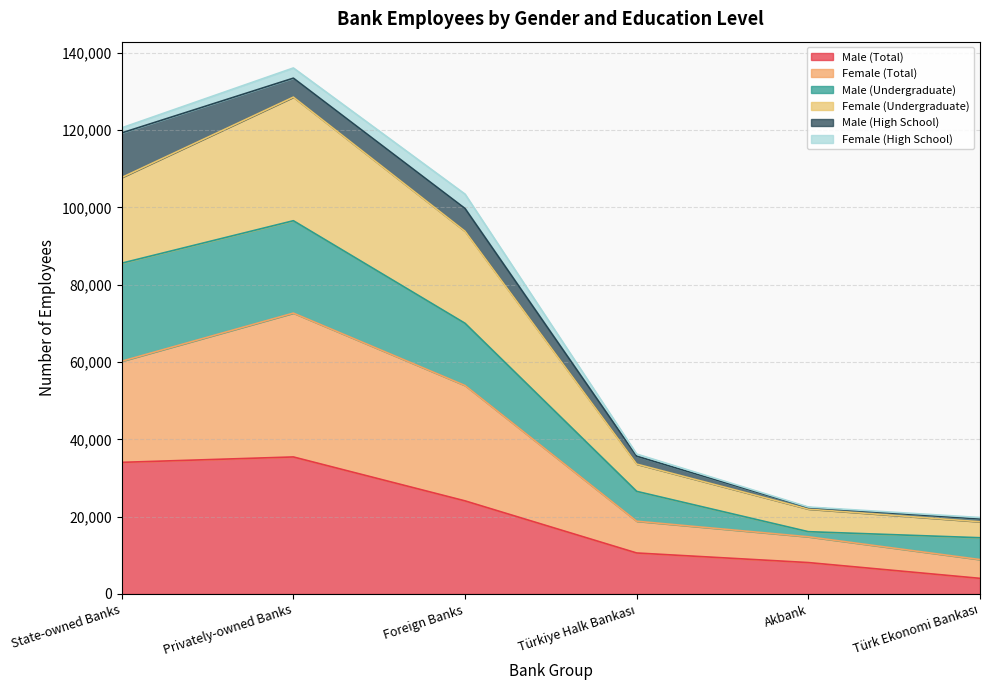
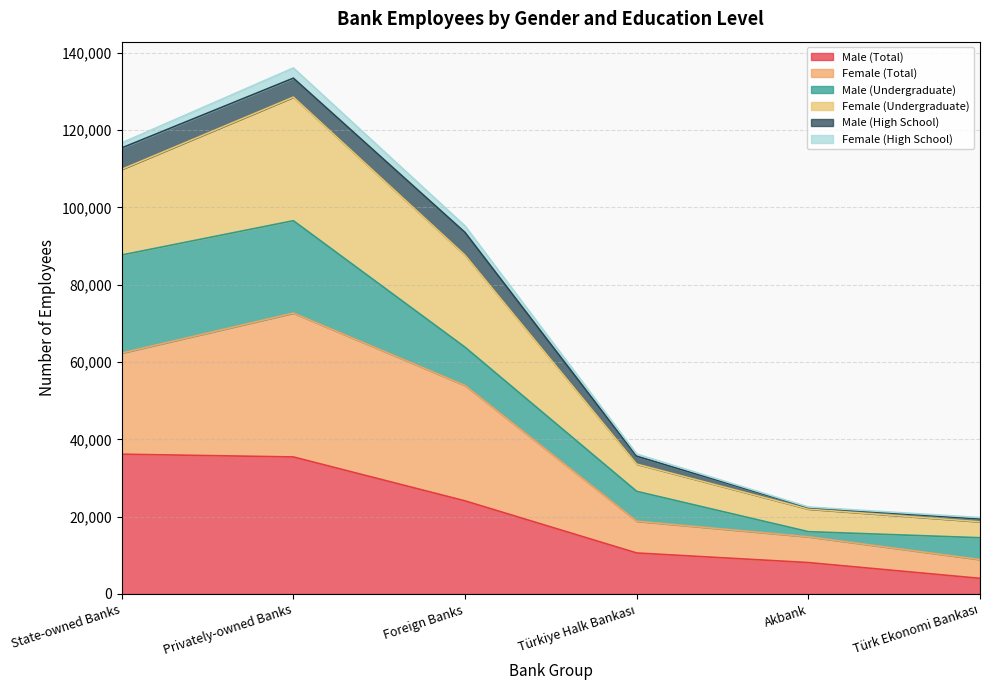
Male (Total), State-owned Banks: 34,000 -> 36,000
Male (High School), State-owned Banks: 12,000 -> 6,000
Male (Undergraduate), Foreign Banks: 16,000 -> 10,000
Female (High School), Foreign Banks: 4,000 -> 2,000
